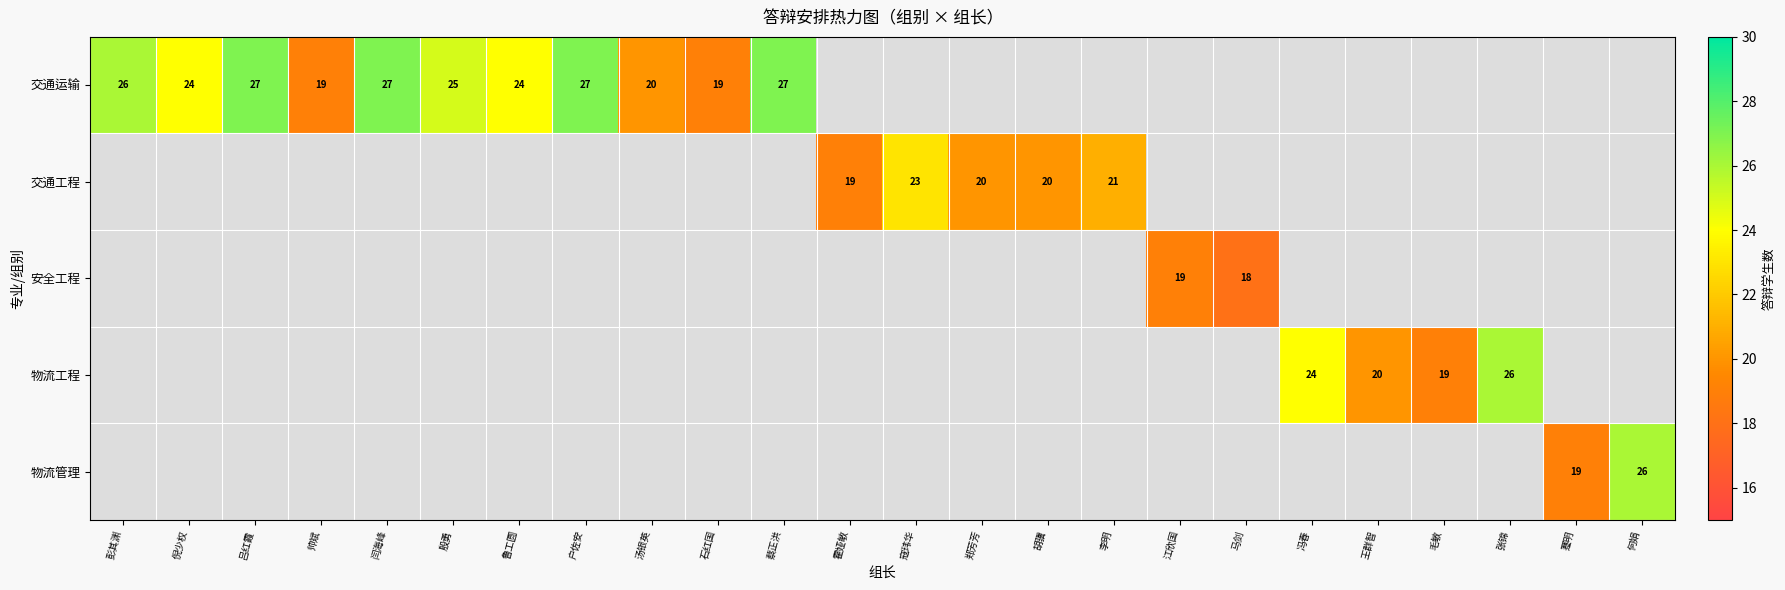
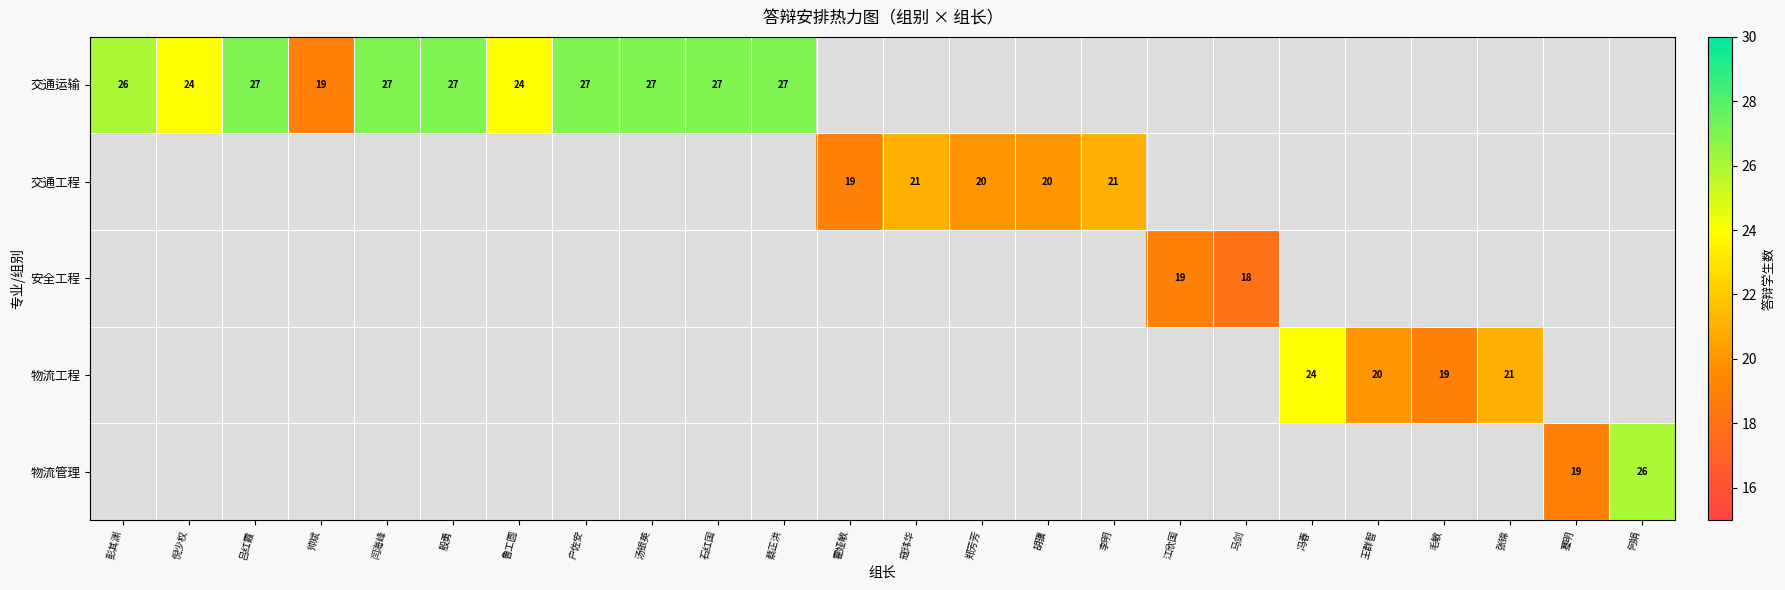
交通运输, 殷勇: 25 -> 27
交通运输, 汤银英: 20 -> 27
交通运输, 石红国: 19 -> 27
交通工程, 寇玮华: 23 -> 21
物流工程, 张锦: 26 -> 21
